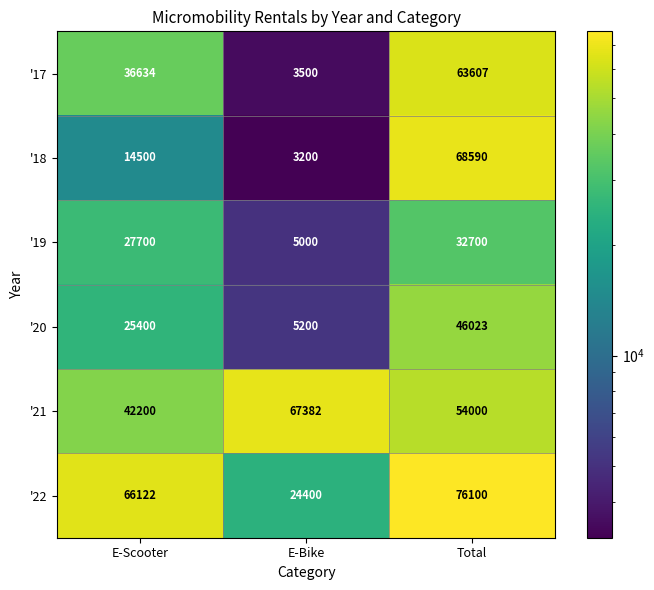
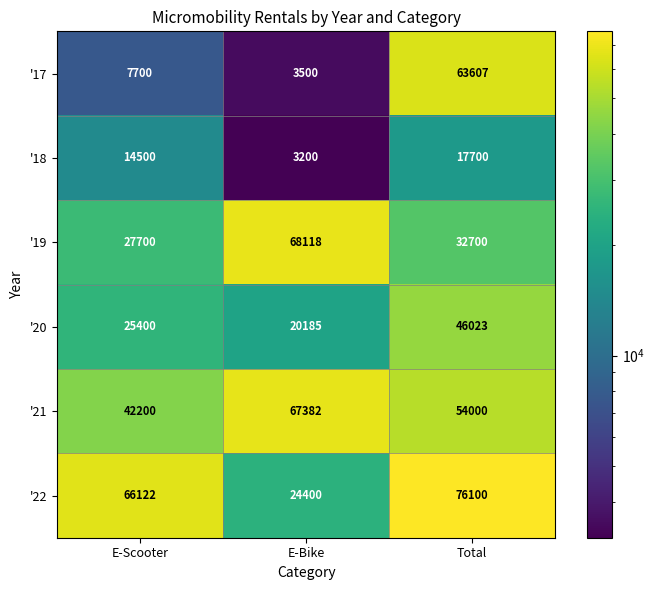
'17, E-Scooter: 36634 -> 7700
'18, Total: 68590 -> 17700
'19, E-Bike: 5000 -> 68118
'20, E-Bike: 5200 -> 20185
